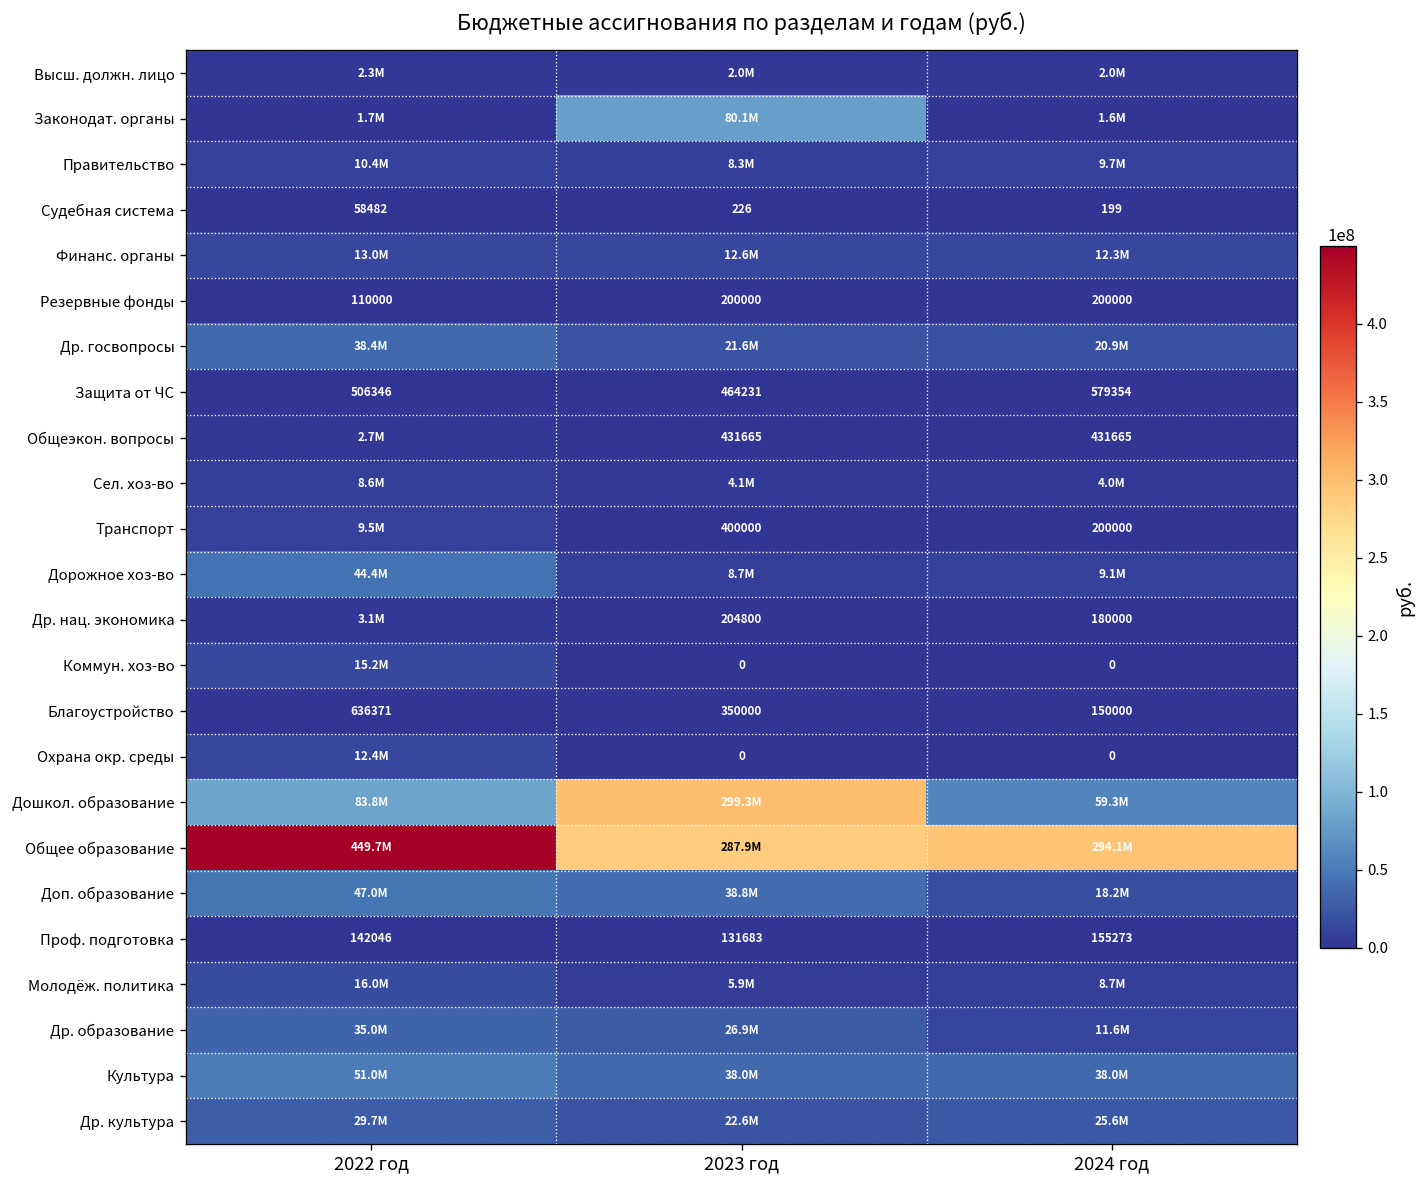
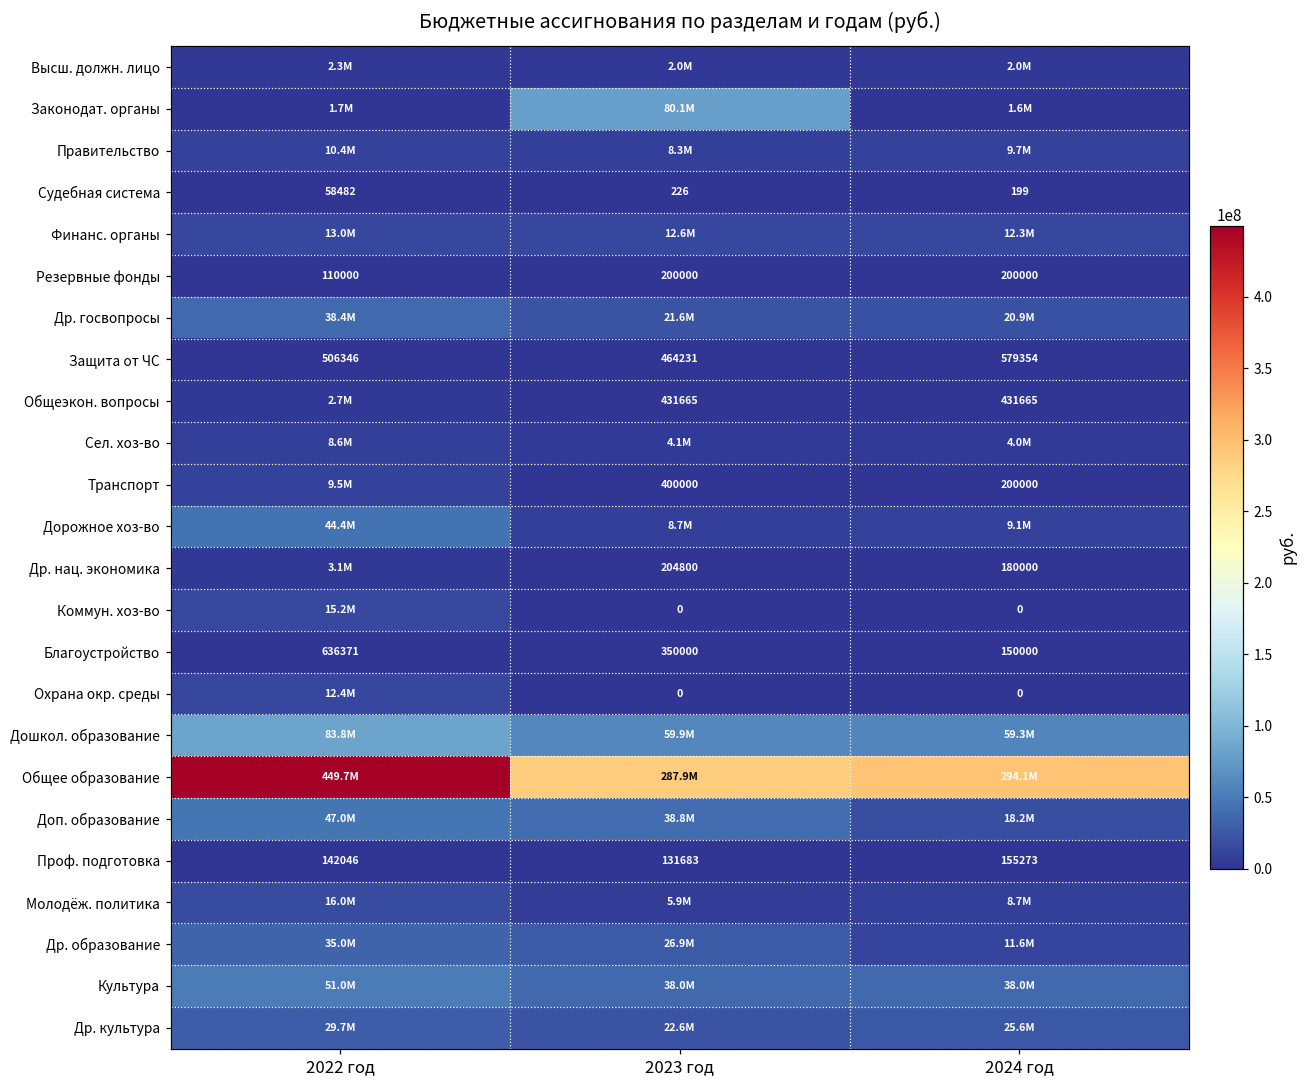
Дошкол. образование, 2023 год: 299.3M -> 59.9M
